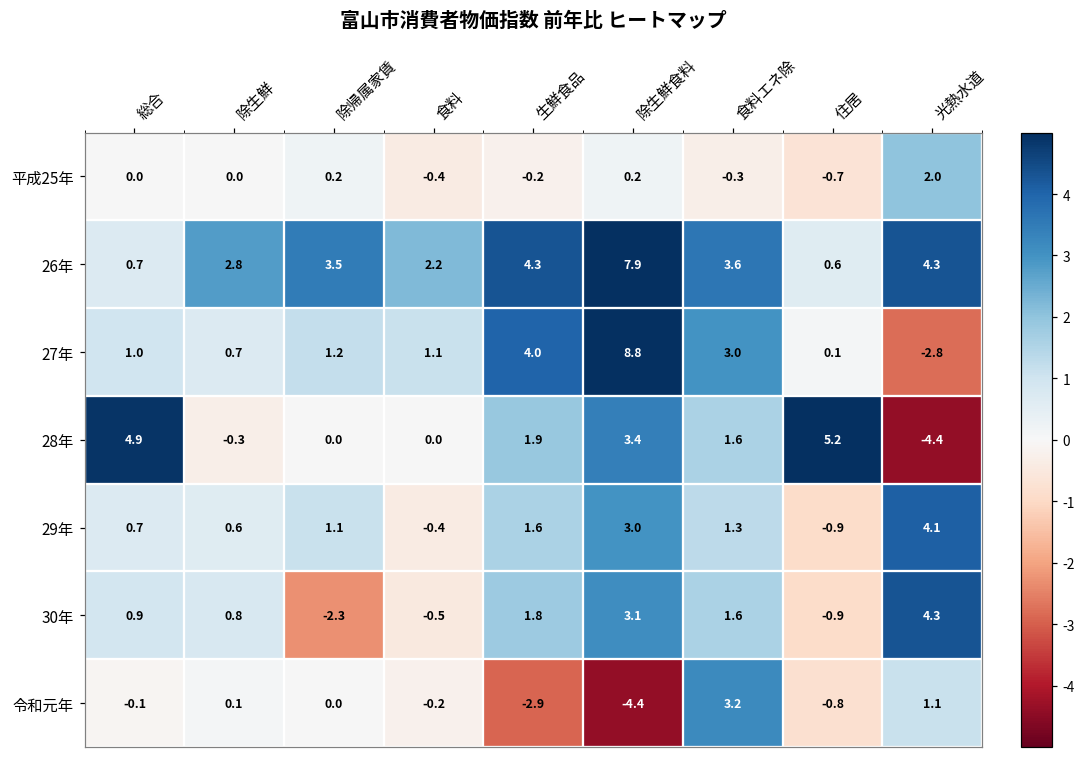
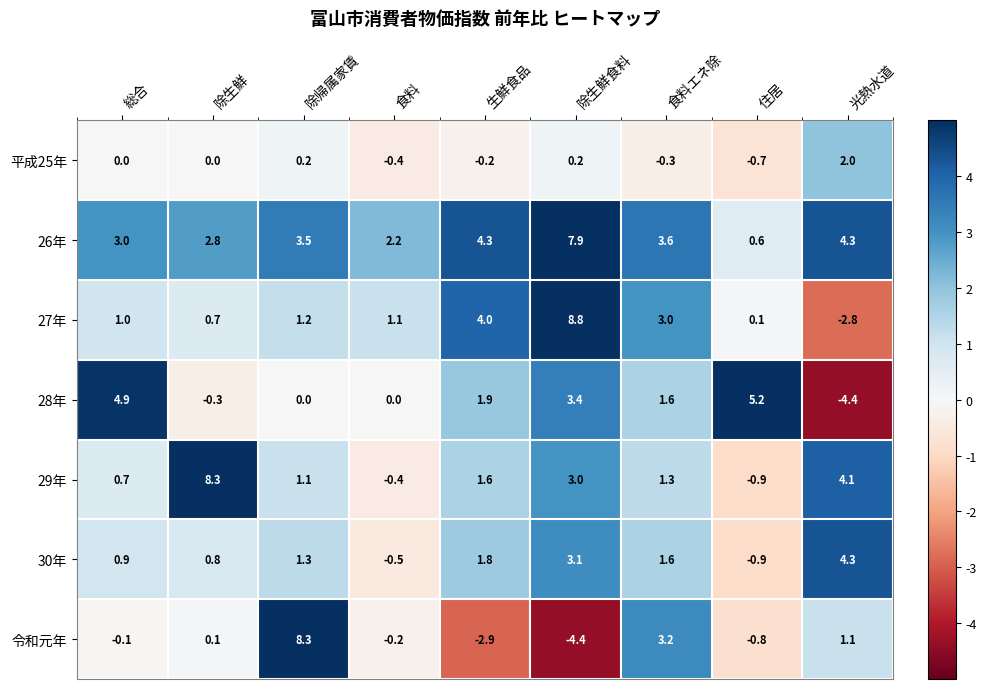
26年, 総合: 0.7 -> 3.0
29年, 除生鮮: 0.6 -> 8.3
30年, 除帰属家賃: -2.3 -> 1.3
令和元年, 除帰属家賃: 0.0 -> 8.3
